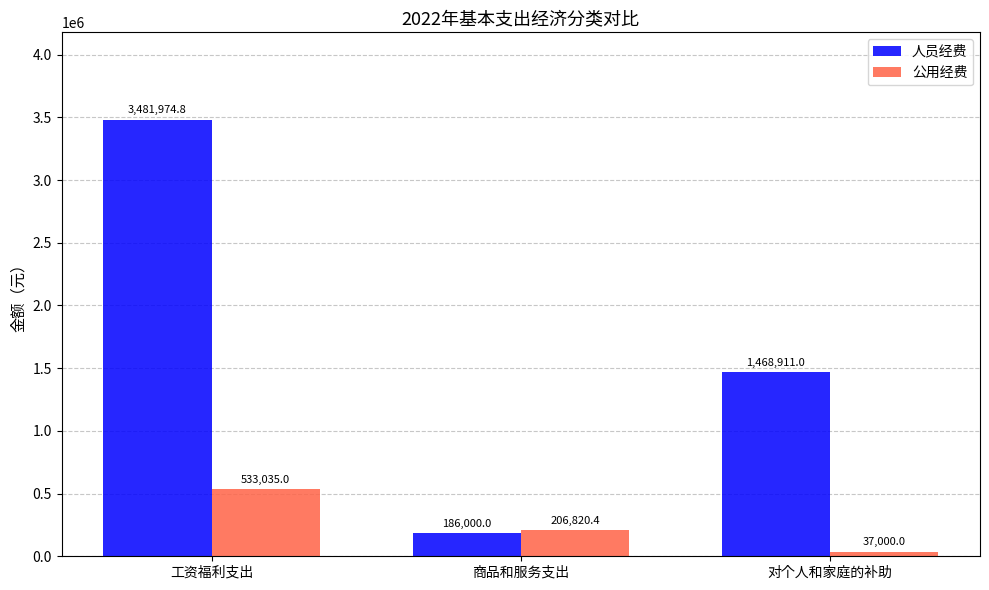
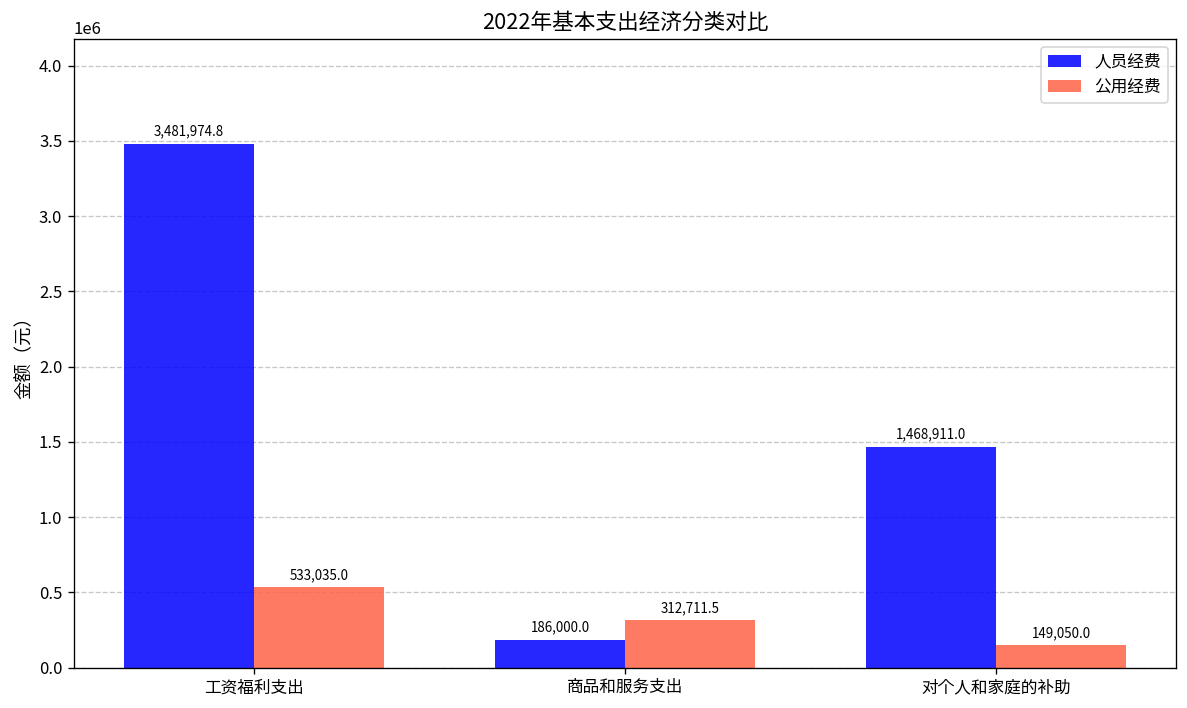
公用经费, 商品和服务支出: 206,820.4 -> 312,711.5
公用经费, 对个人和家庭的补助: 37,000.0 -> 149,050.0
